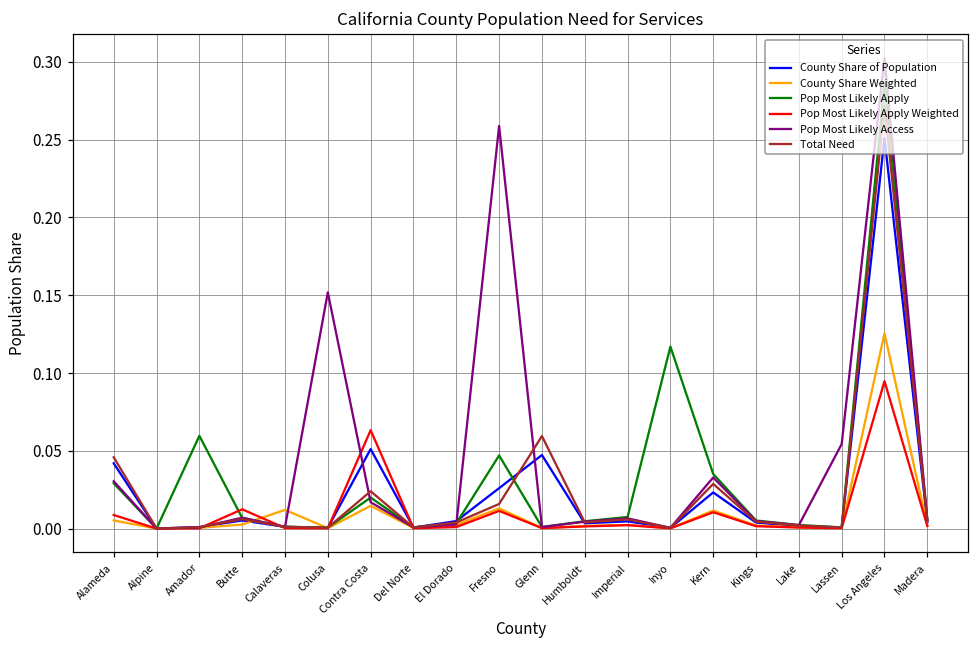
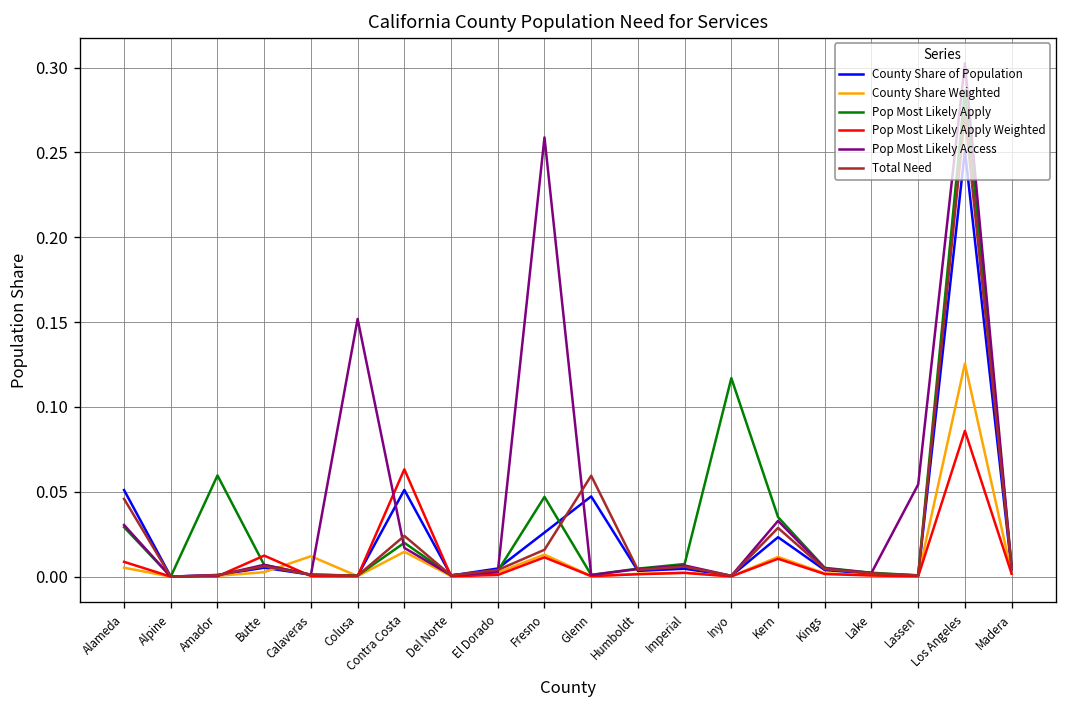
County Share of Population, Alameda: 0.042 -> 0.051
Pop Most Likely Apply Weighted, Los Angeles: 0.095 -> 0.086
